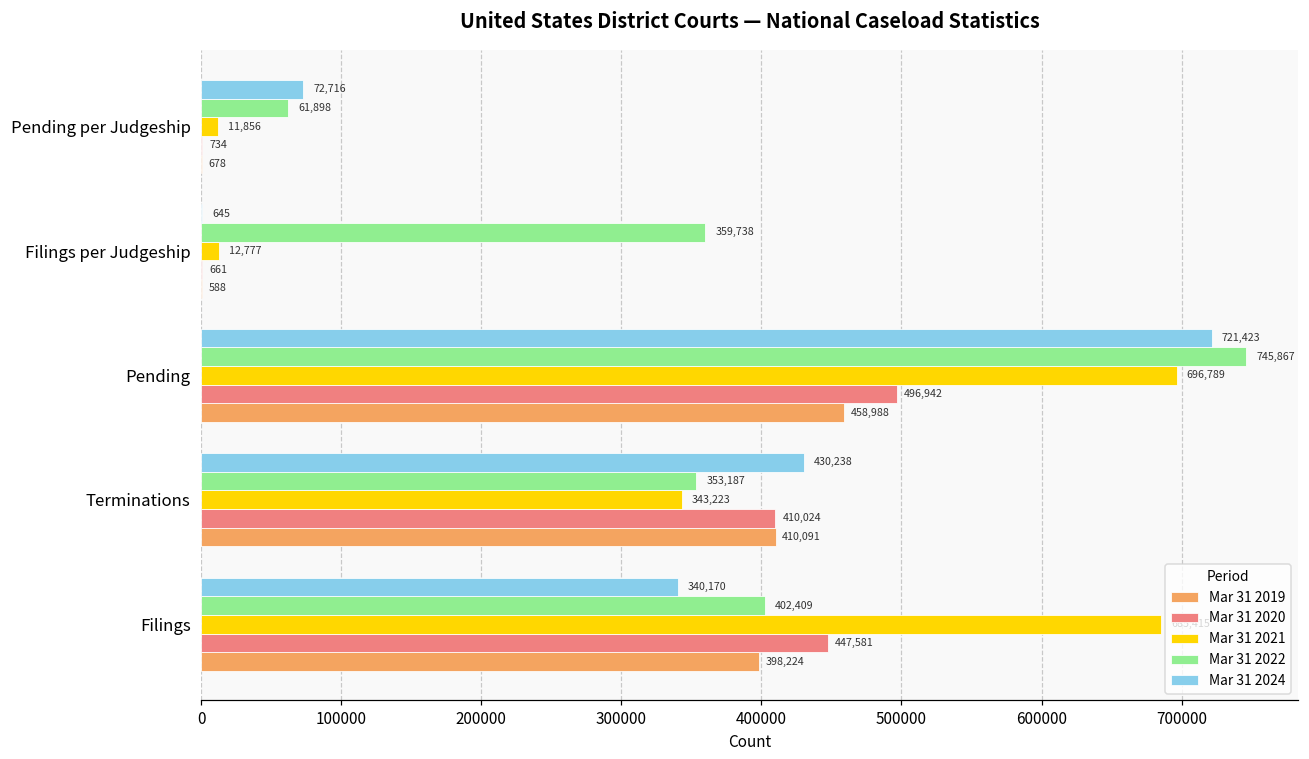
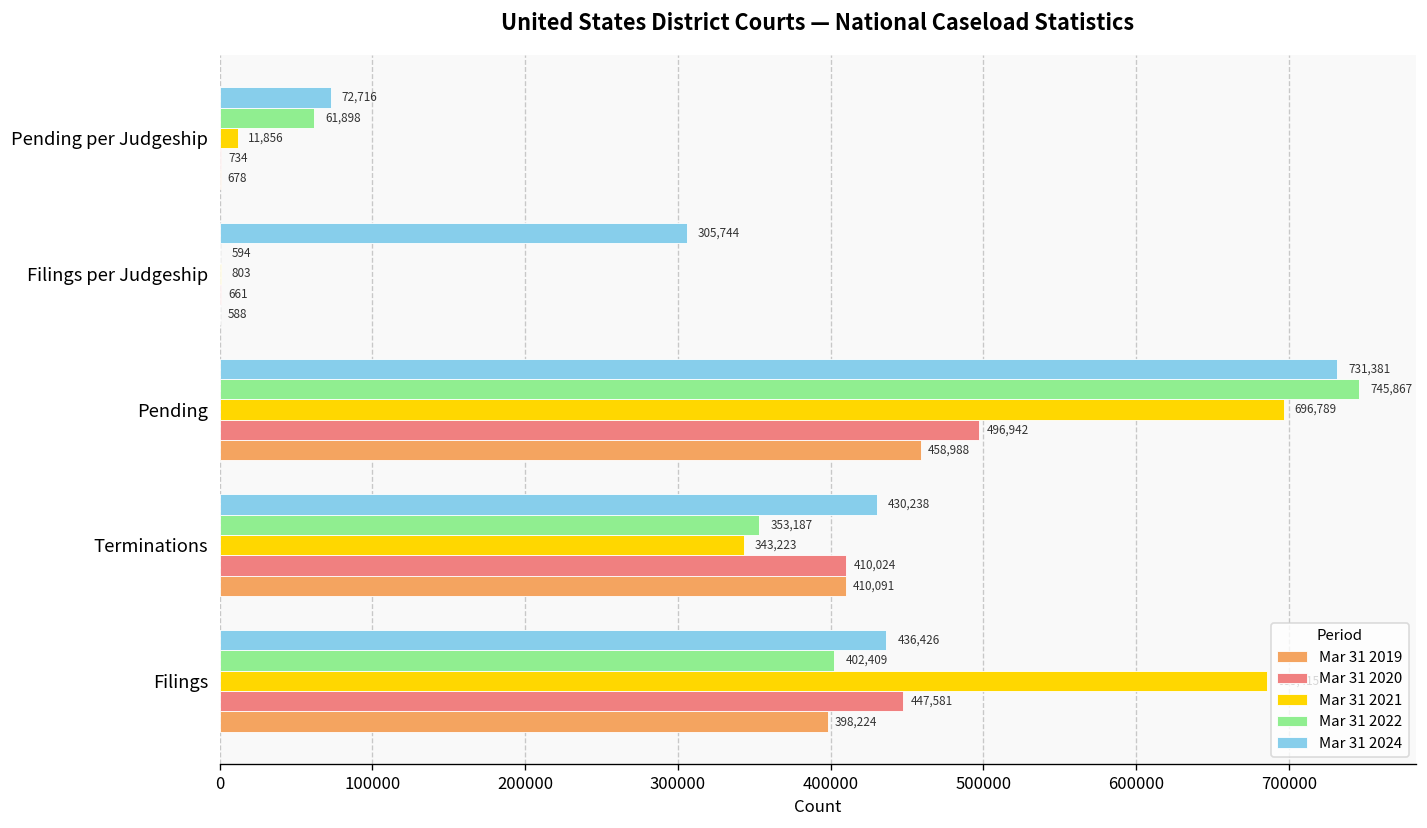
Mar 31 2024, Filings per Judgeship: 645 -> 305,744
Mar 31 2022, Filings per Judgeship: 359,738 -> 594
Mar 31 2021, Filings per Judgeship: 12,777 -> 803
Mar 31 2024, Pending: 721,423 -> 731,381
Mar 31 2024, Filings: 340,170 -> 436,426
